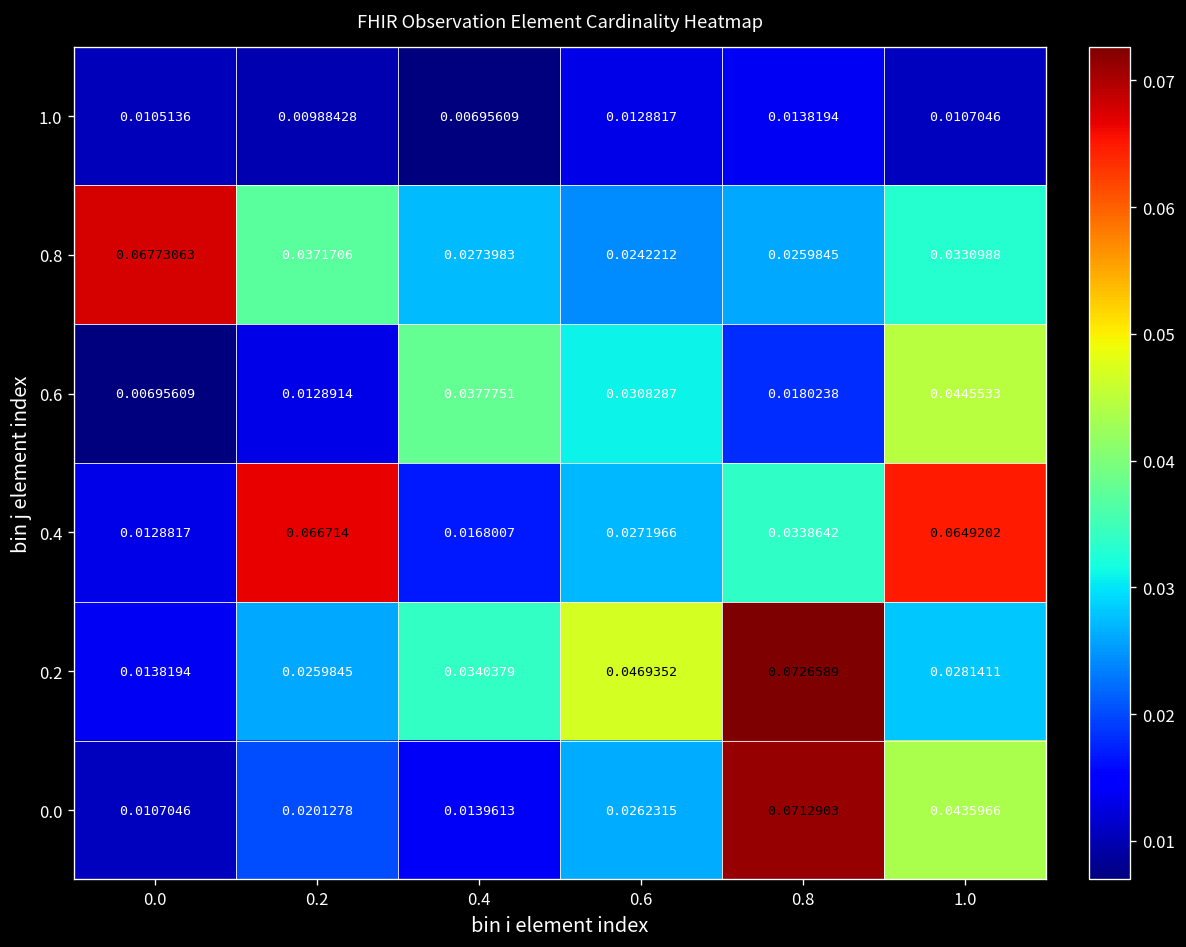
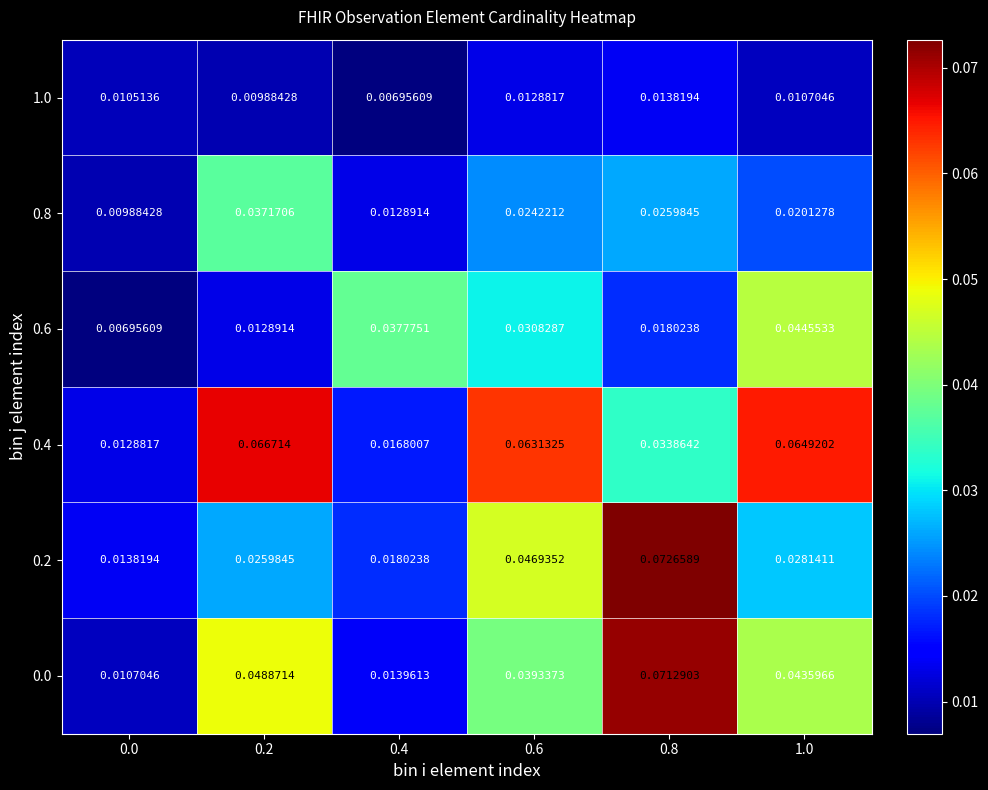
0.8, 0.0: 0.06773063 -> 0.00988428
0.8, 0.4: 0.0273983 -> 0.0128914
0.8, 1.0: 0.0330988 -> 0.0201278
0.4, 0.6: 0.0271966 -> 0.0631325
0.2, 0.4: 0.0340379 -> 0.0180238
0.0, 0.2: 0.0201278 -> 0.0488714
0.0, 0.6: 0.0262315 -> 0.0393373
